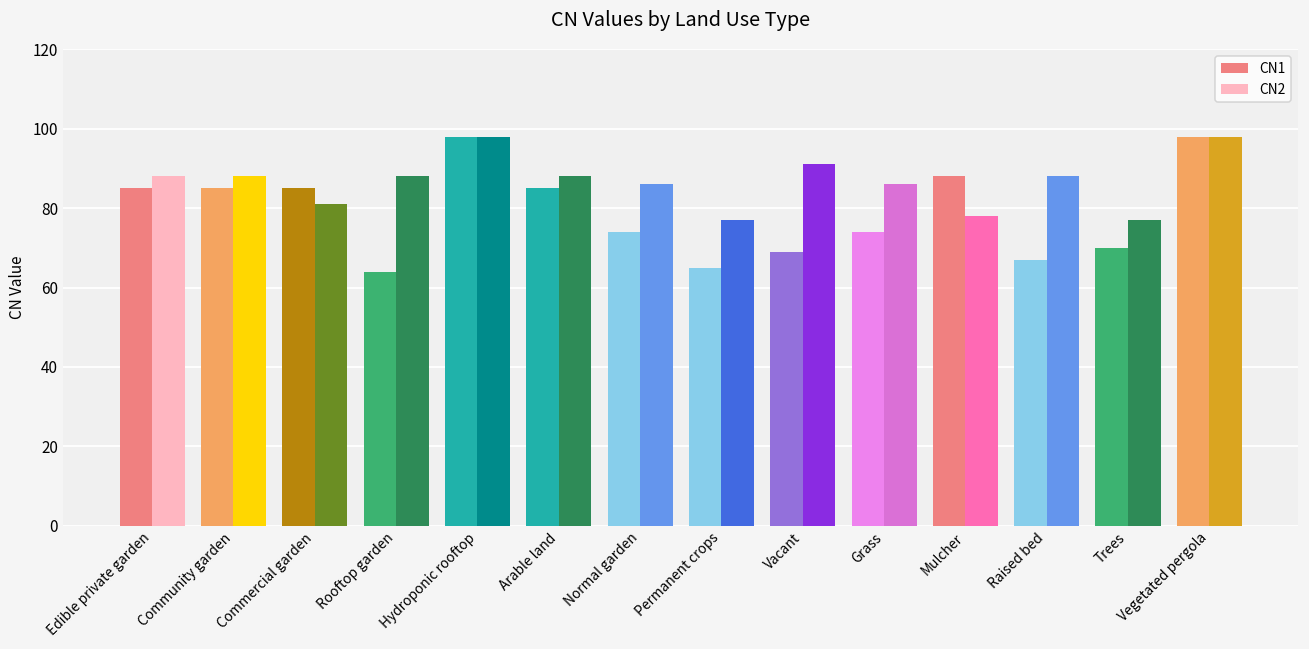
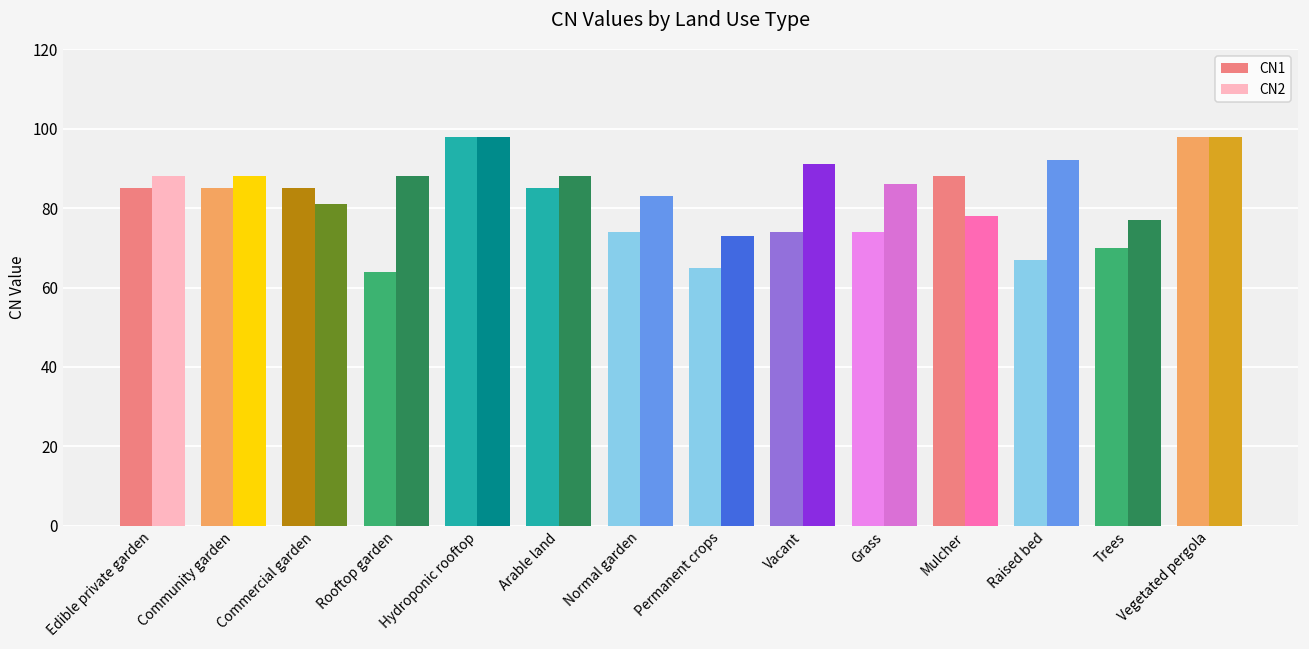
CN2, Normal garden: 86 -> 83
CN2, Permanent crops: 77 -> 73
CN1, Vacant: 69 -> 74
CN2, Raised bed: 88 -> 92
